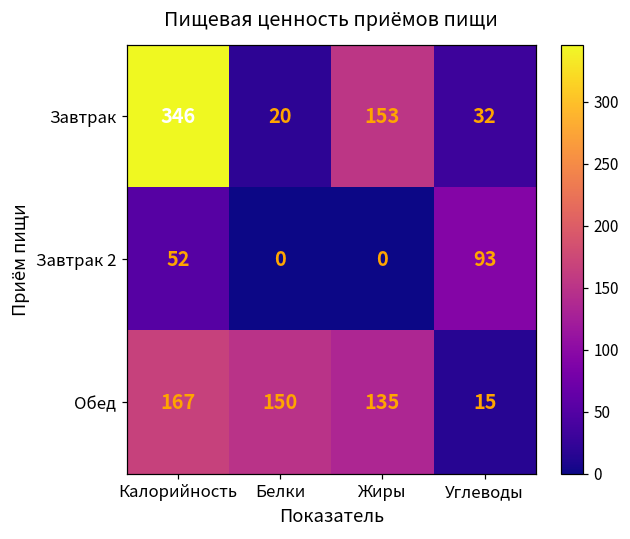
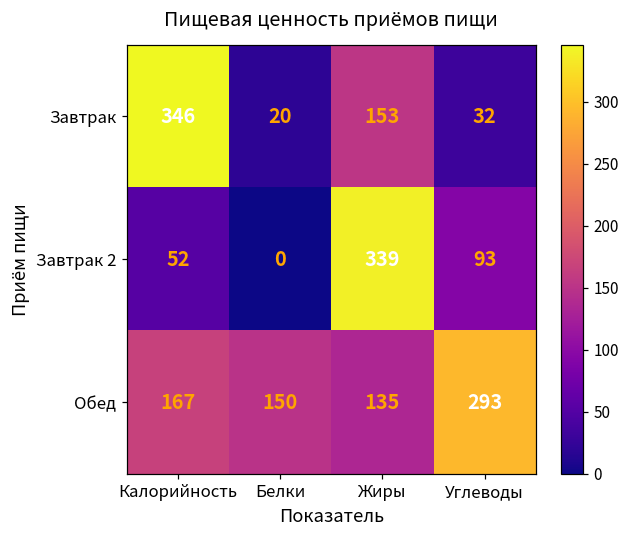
Завтрак 2, Жиры: 0 -> 339
Обед, Углеводы: 15 -> 293
